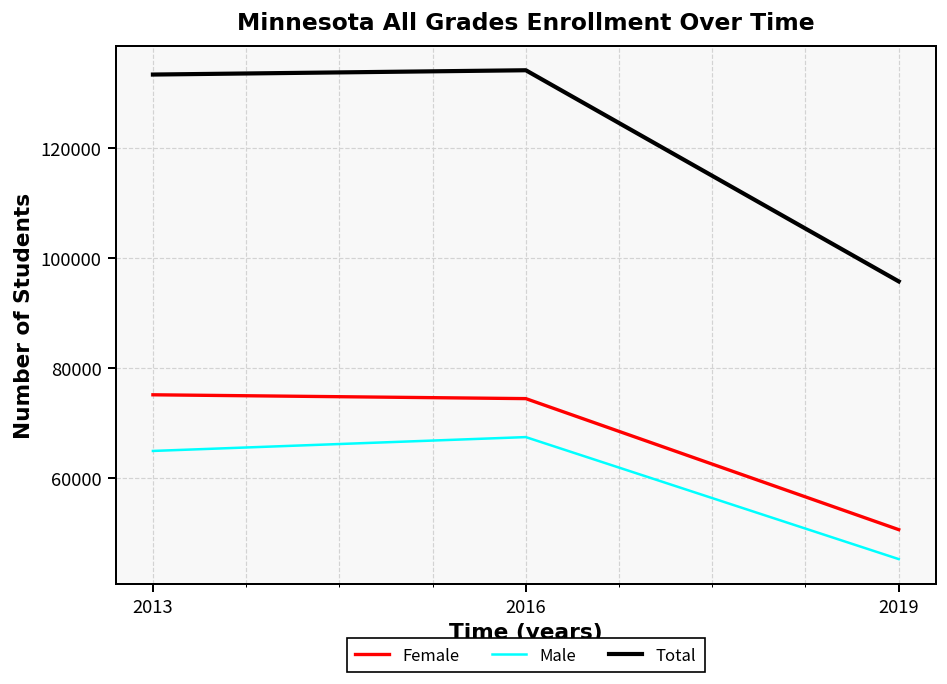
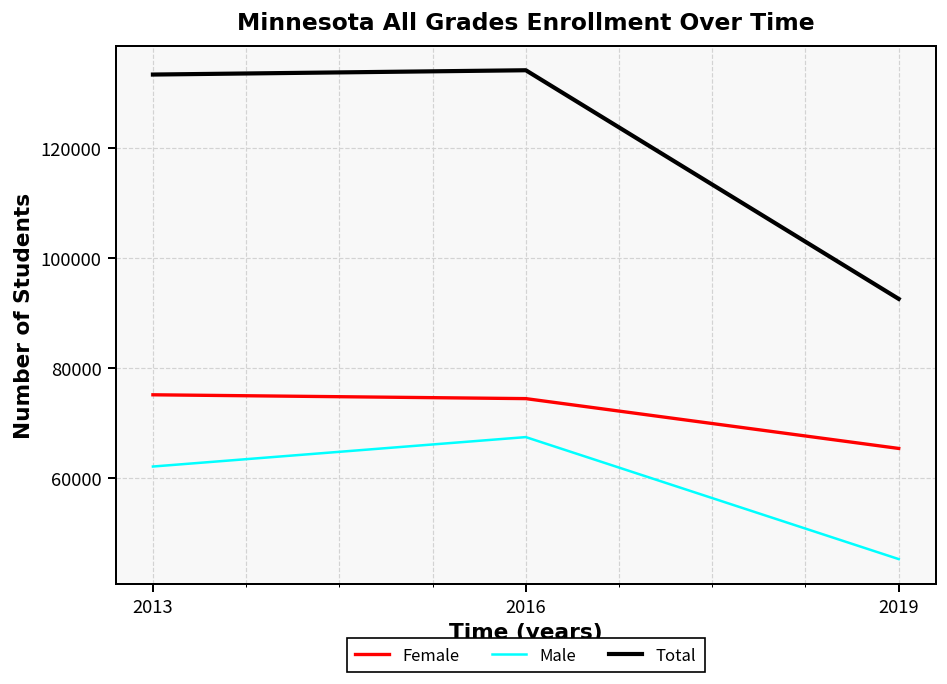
Male, 2013: 65000 -> 62000
Female, 2019: 51000 -> 65000
Total, 2019: 96000 -> 93000
